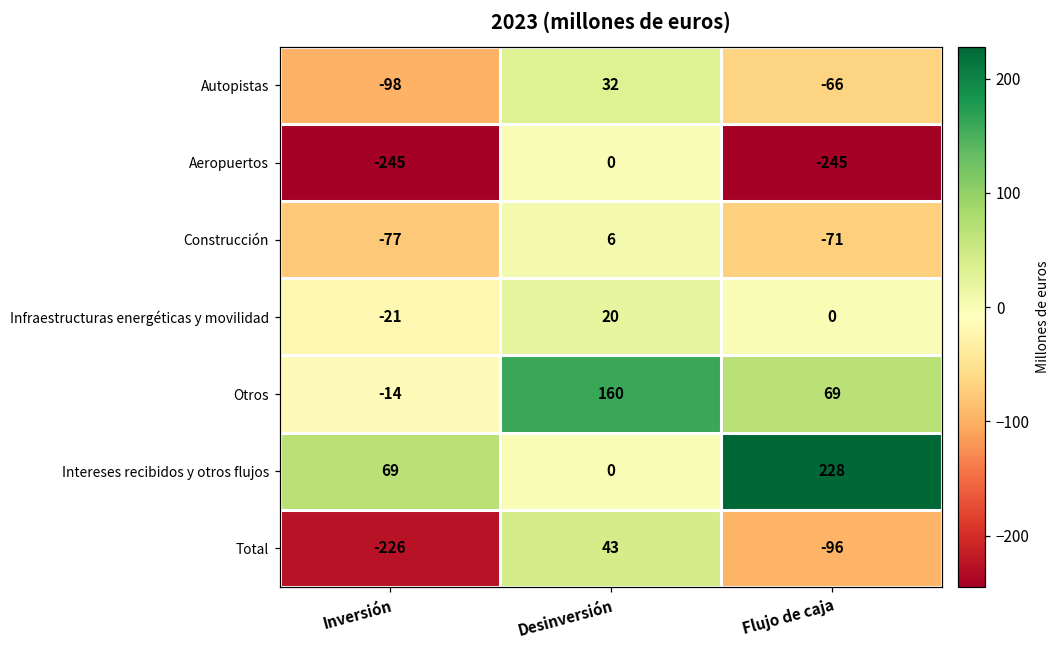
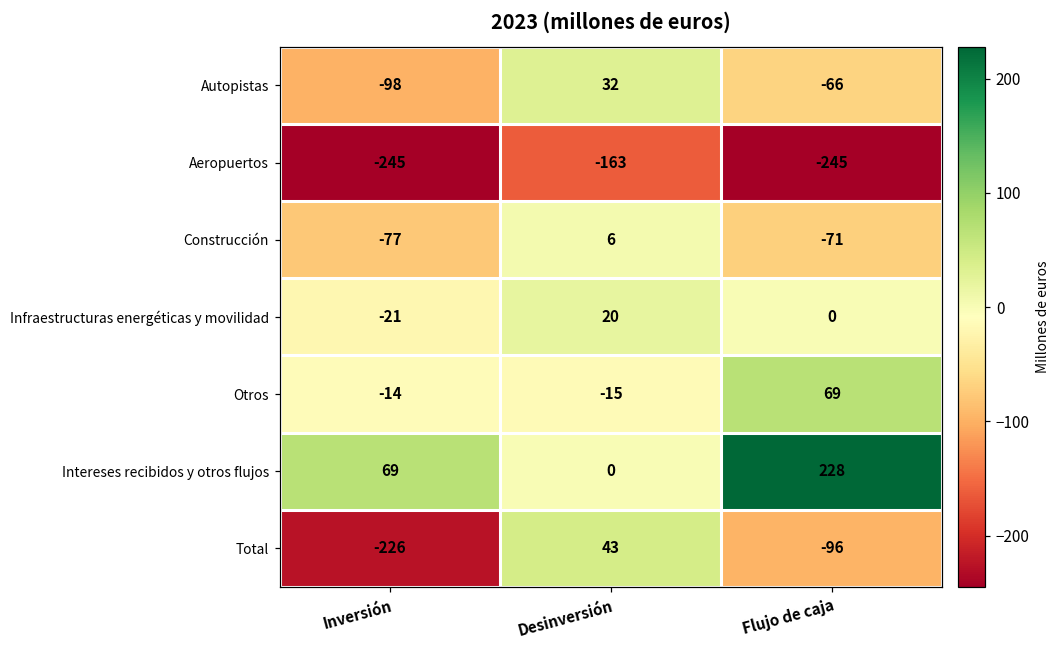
Aeropuertos, Desinversión: 0 -> -163
Otros, Desinversión: 160 -> -15
